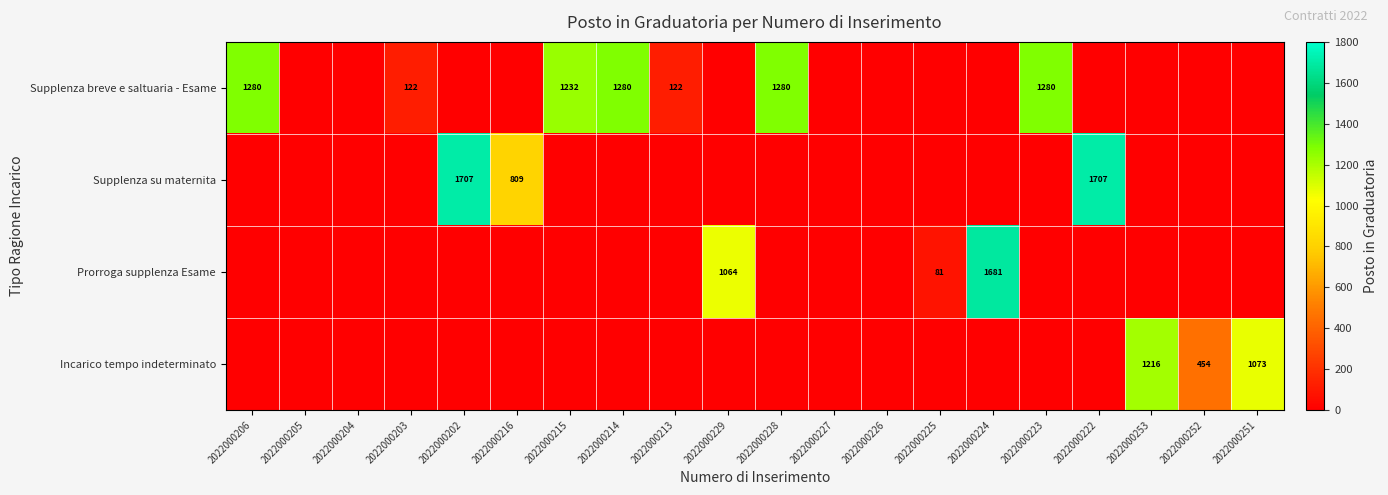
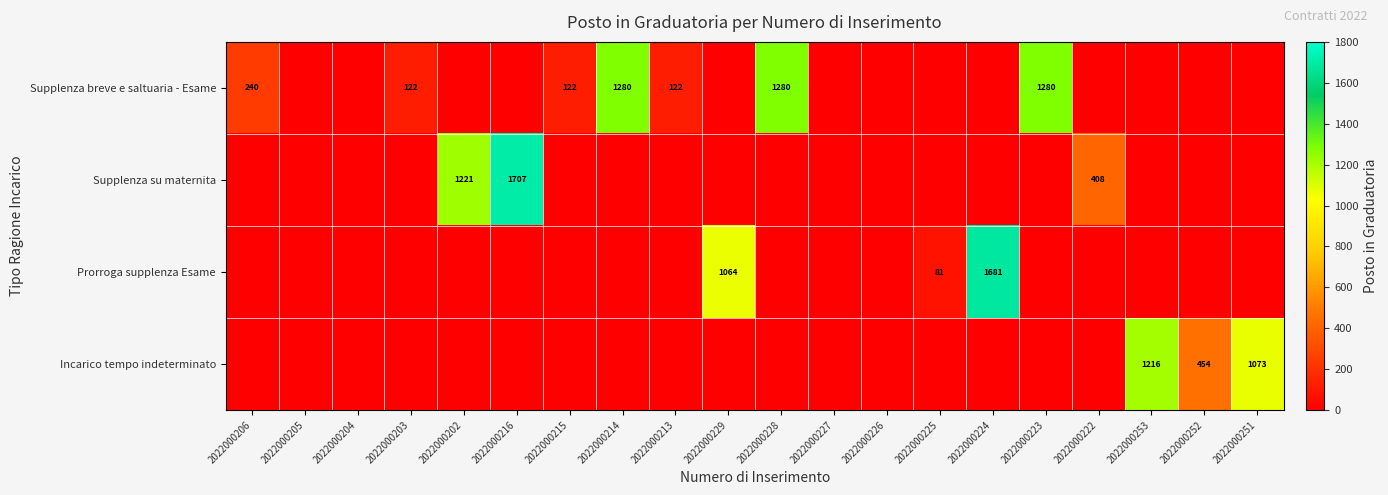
Supplenza breve e saltuaria - Esame, 2022000206: 1280 -> 240
Supplenza breve e saltuaria - Esame, 2022000215: 1232 -> 122
Supplenza su maternita, 2022000202: 1707 -> 1221
Supplenza su maternita, 2022000216: 809 -> 1707
Supplenza su maternita, 2022000222: 1707 -> 408
